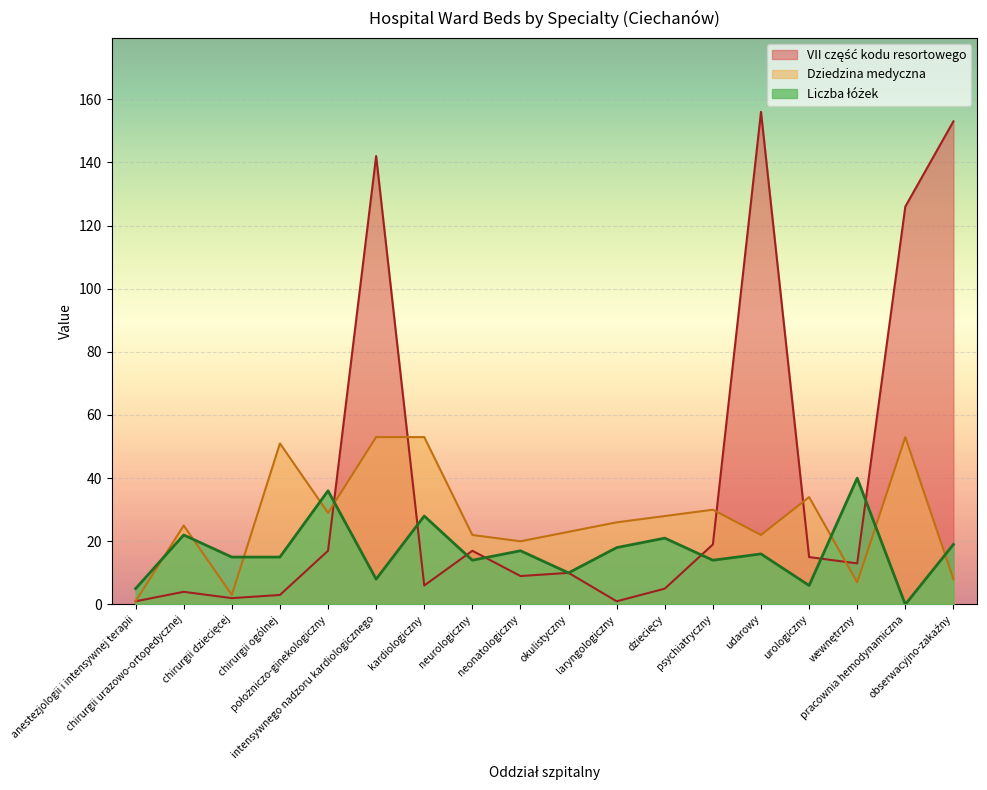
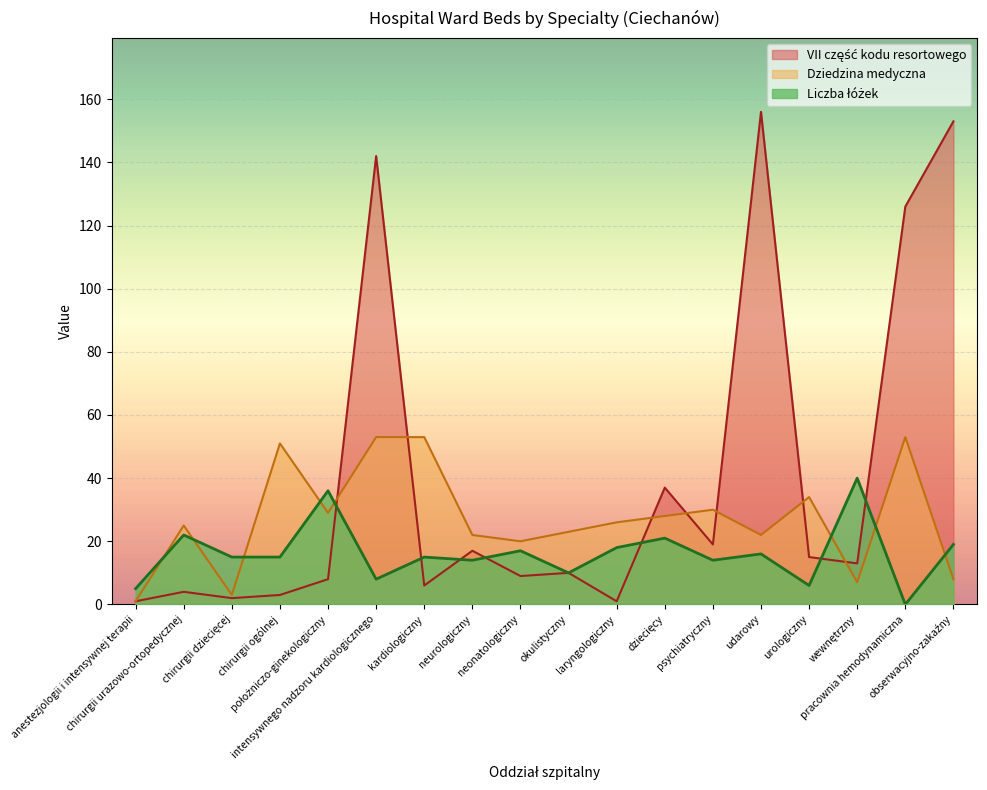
VII część kodu resortowego, położniczo-ginekologiczny: 17 -> 8
Liczba łóżek, kardiologiczny: 28 -> 15
VII część kodu resortowego, dziecięcy: 5 -> 37
